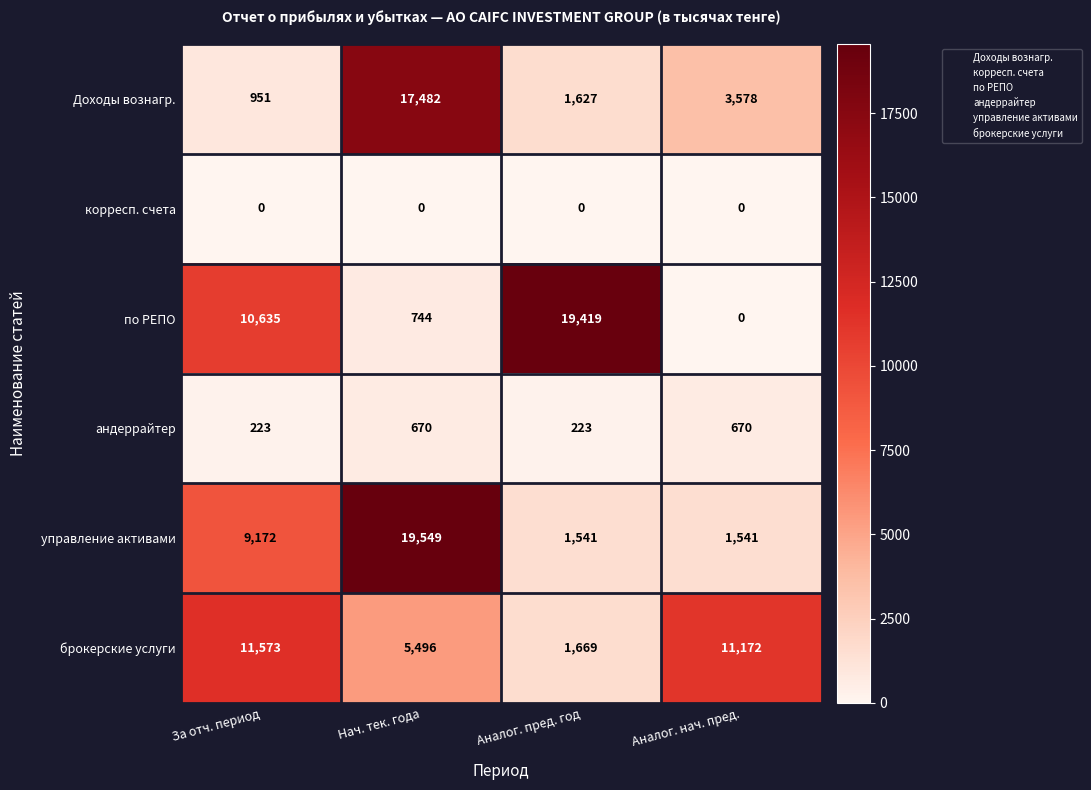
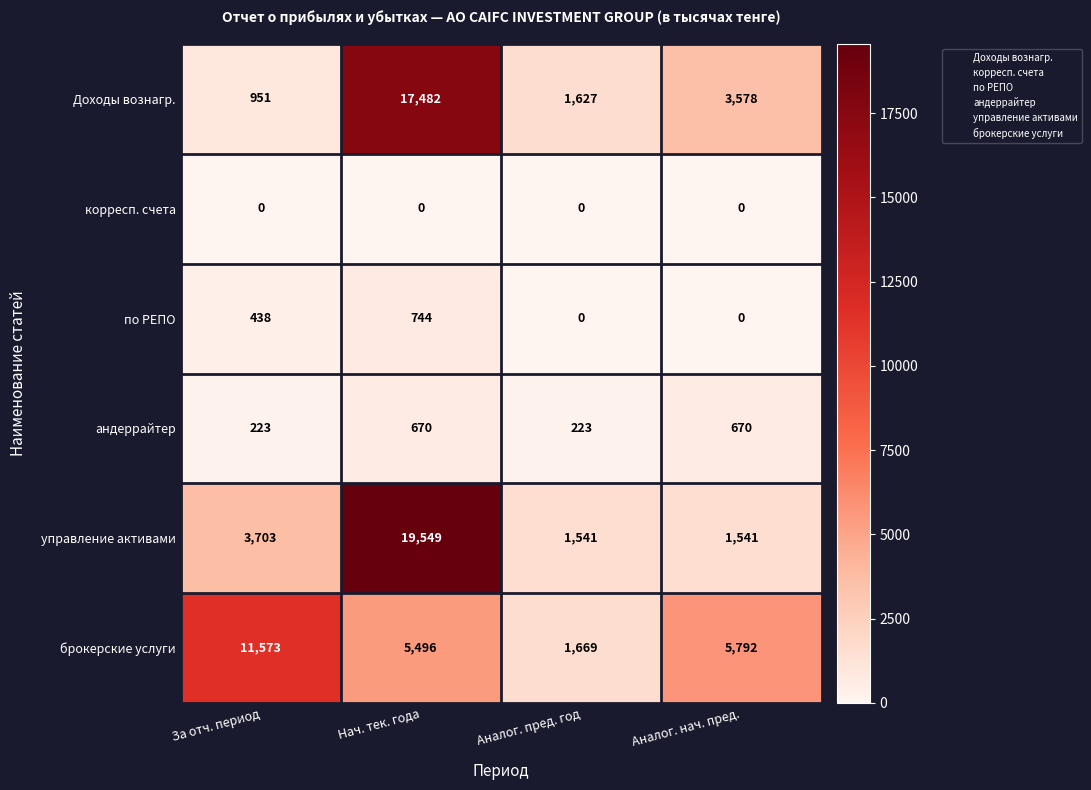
по РЕПО, За отч. период: 10,635 -> 438
по РЕПО, Аналог. пред. год: 19,419 -> 0
управление активами, За отч. период: 9,172 -> 3,703
брокерские услуги, Аналог. нач. пред.: 11,172 -> 5,792
